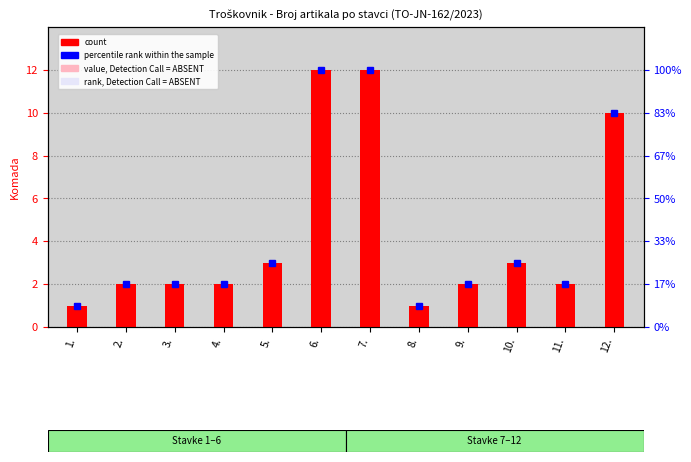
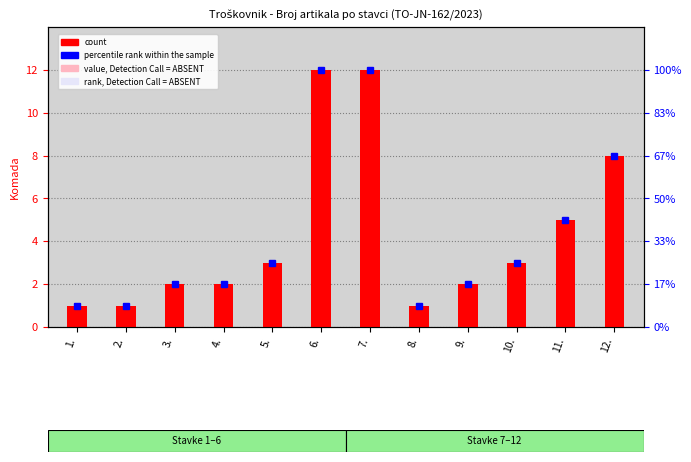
count, 2.: 2 -> 1
count, 11.: 2 -> 5
count, 12.: 10 -> 8
